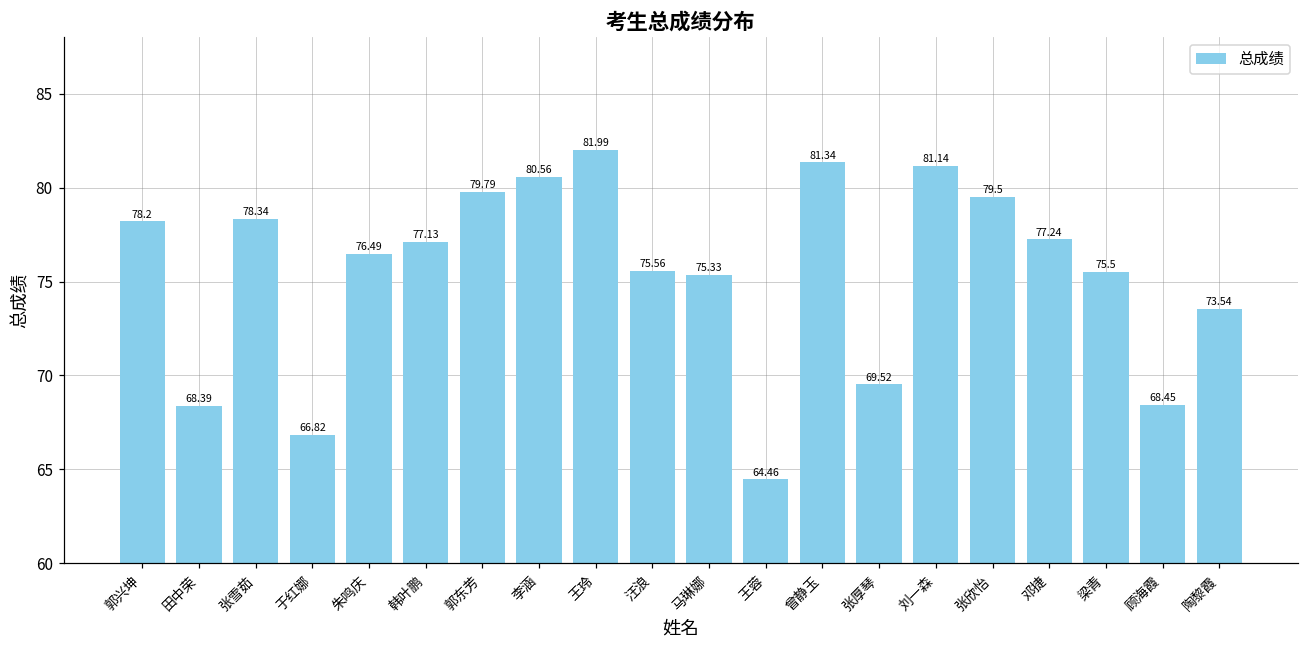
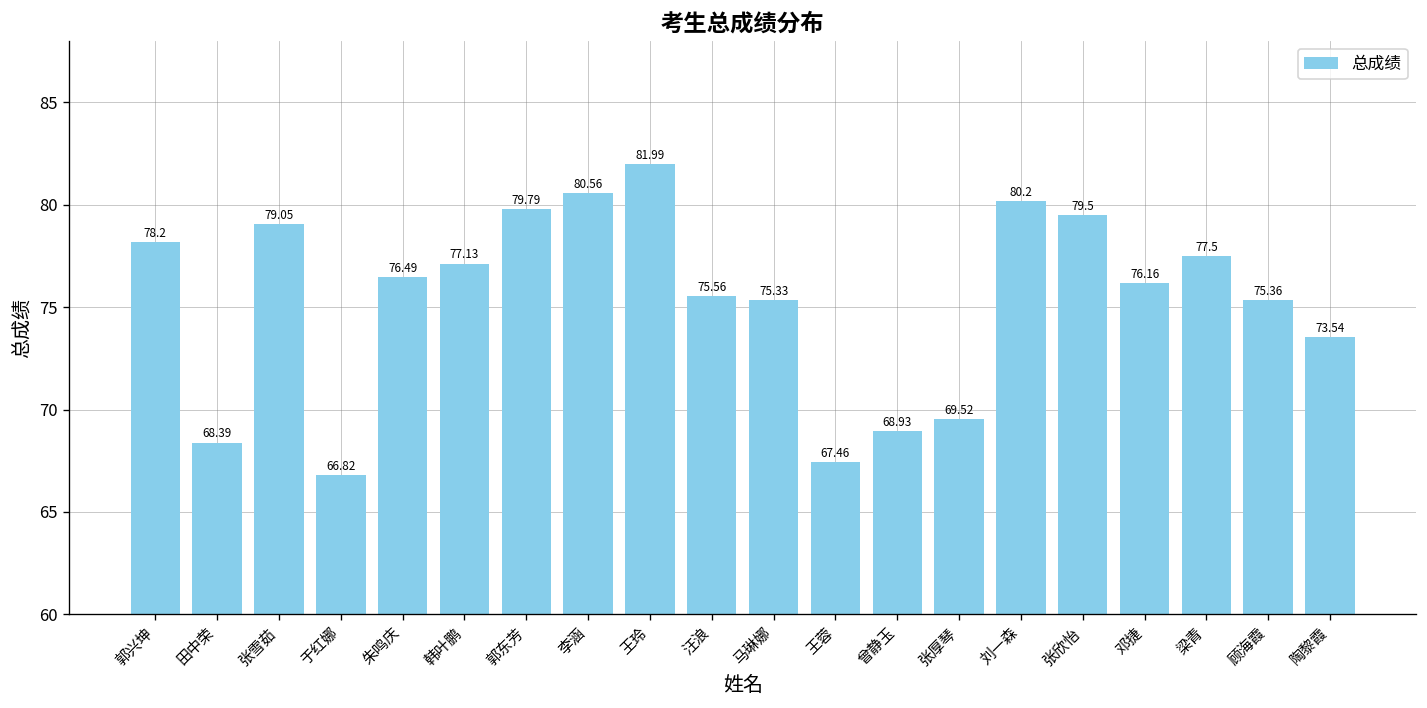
张雪茹: 78.34 -> 79.05
王蓉: 64.46 -> 67.46
曾静玉: 81.34 -> 68.93
刘一森: 81.14 -> 80.2
邓捷: 77.24 -> 76.16
梁青: 75.5 -> 77.5
顾海霞: 68.45 -> 75.36
